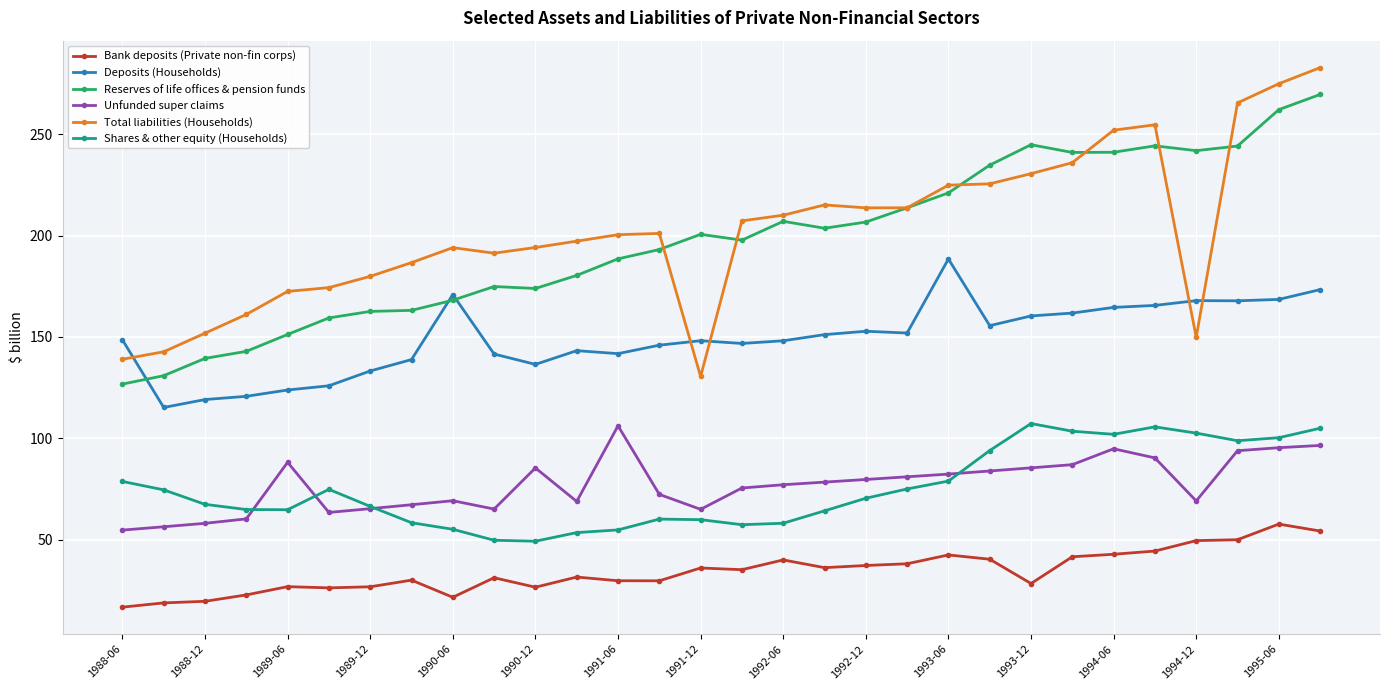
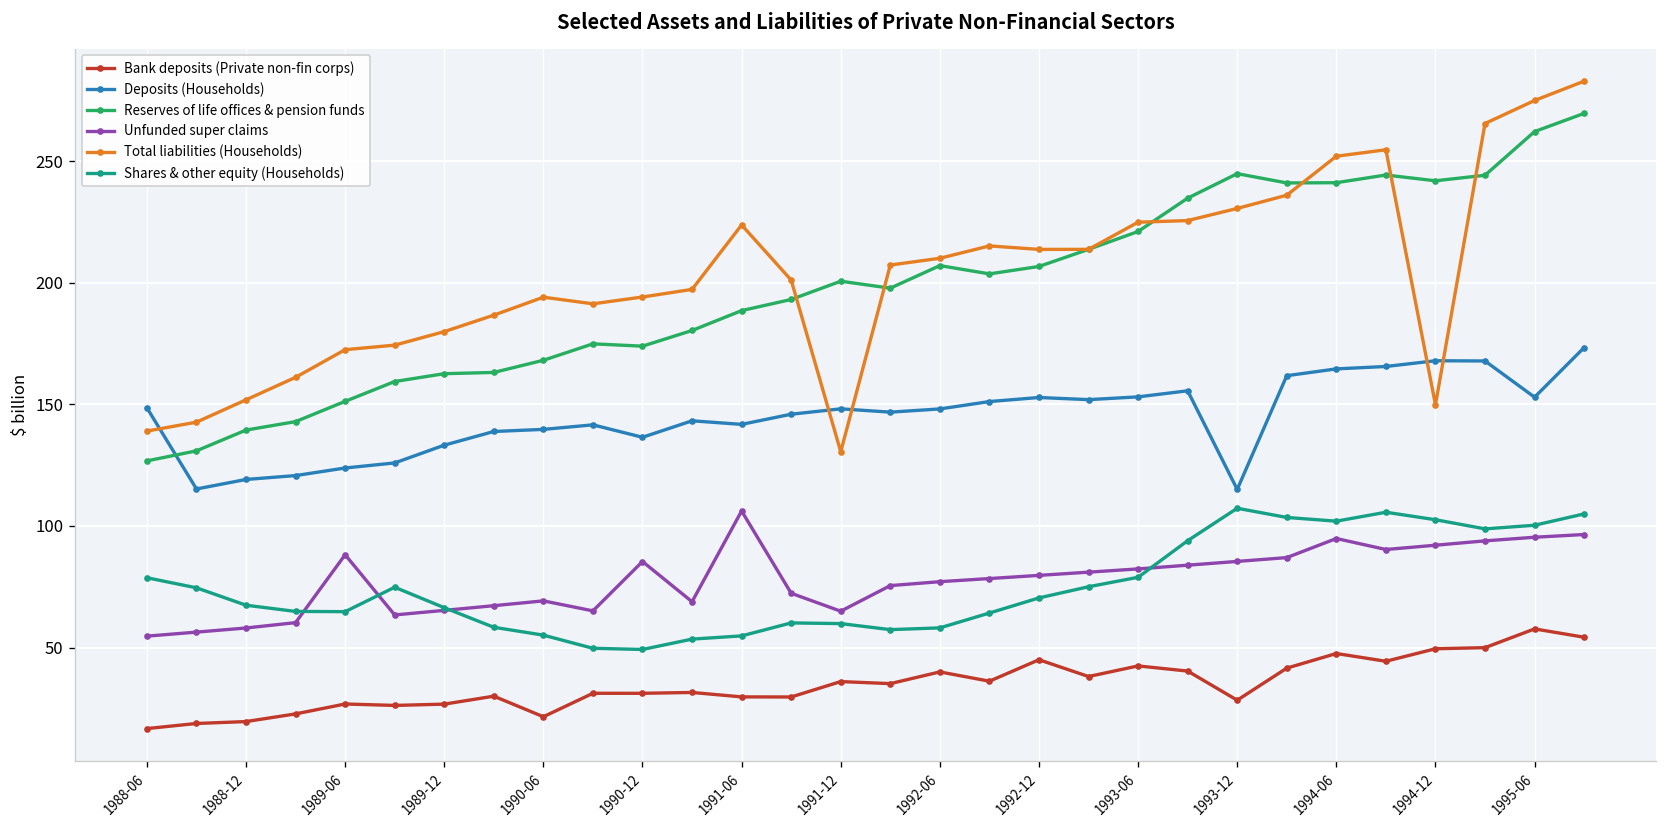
Deposits (Households), 1990-06: 171 -> 140
Bank deposits (Private non-fin corps), 1990-12: 26 -> 31
Total liabilities (Households), 1991-06: 200 -> 224
Bank deposits (Private non-fin corps), 1992-12: 37 -> 45
Deposits (Households), 1993-06: 189 -> 153
Deposits (Households), 1993-12: 160 -> 115
Bank deposits (Private non-fin corps), 1994-06: 43 -> 48
Unfunded super claims, 1994-12: 69 -> 92
Deposits (Households), 1995-06: 169 -> 153
